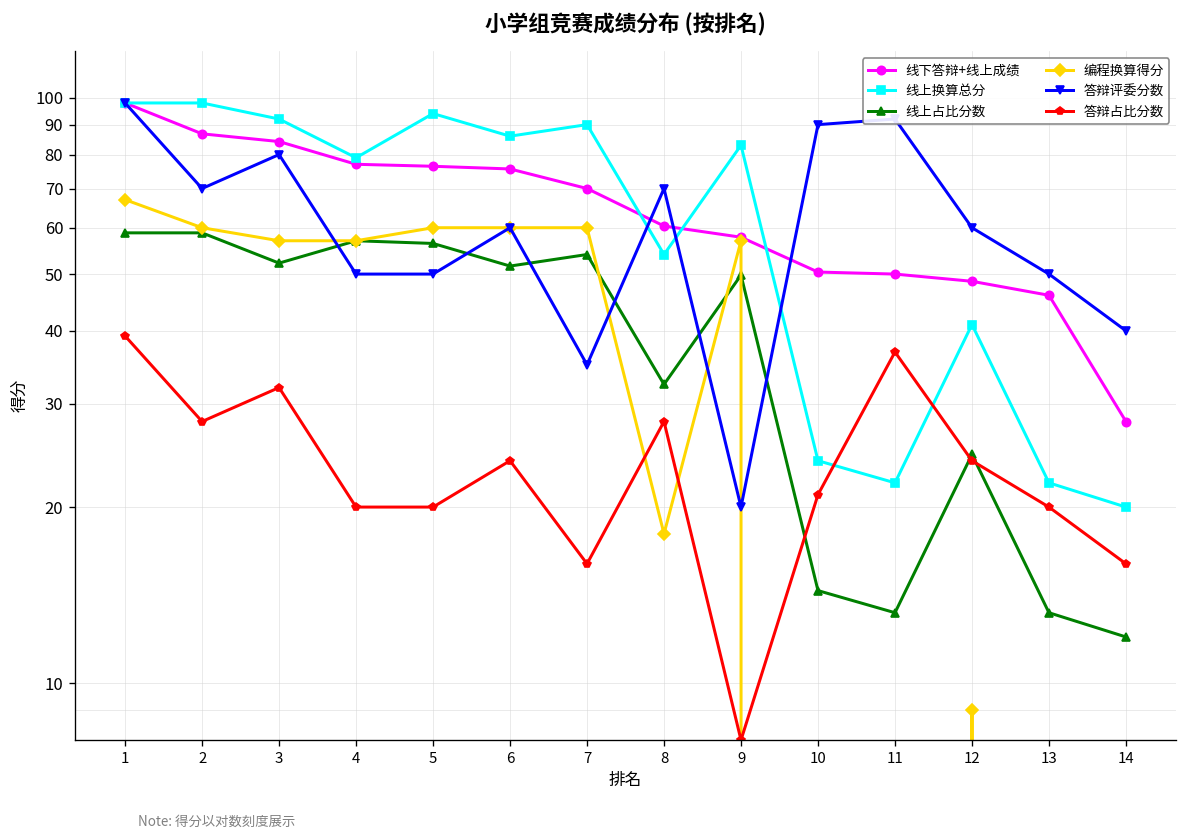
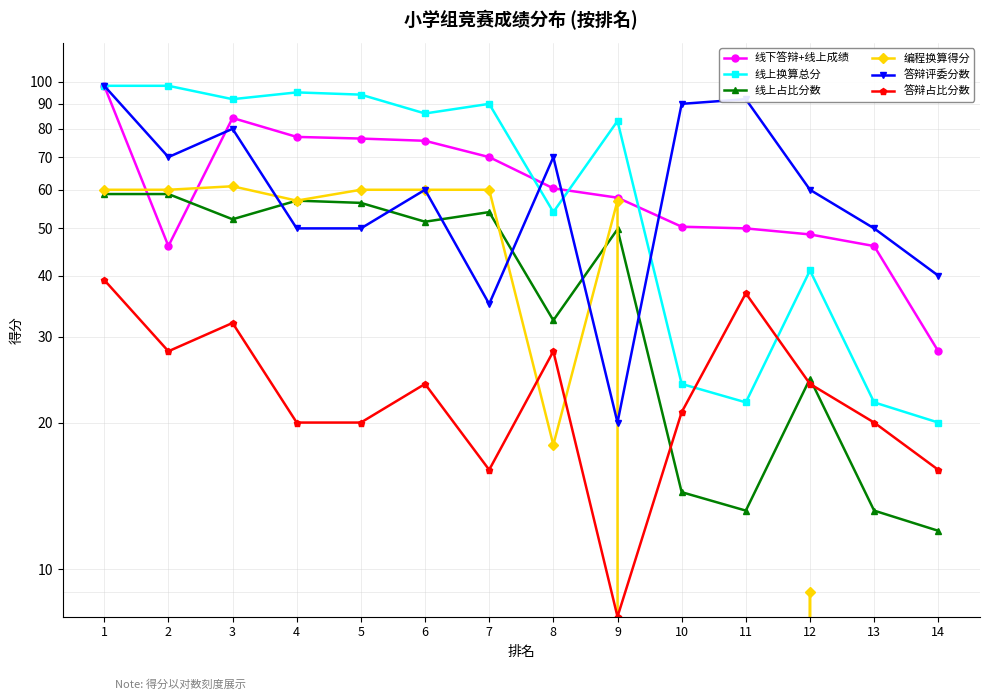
编程换算得分, 1: 67 -> 60
线下答辩+线上成绩, 2: 87 -> 46
编程换算得分, 3: 57 -> 61
线上换算总分, 4: 79 -> 95
